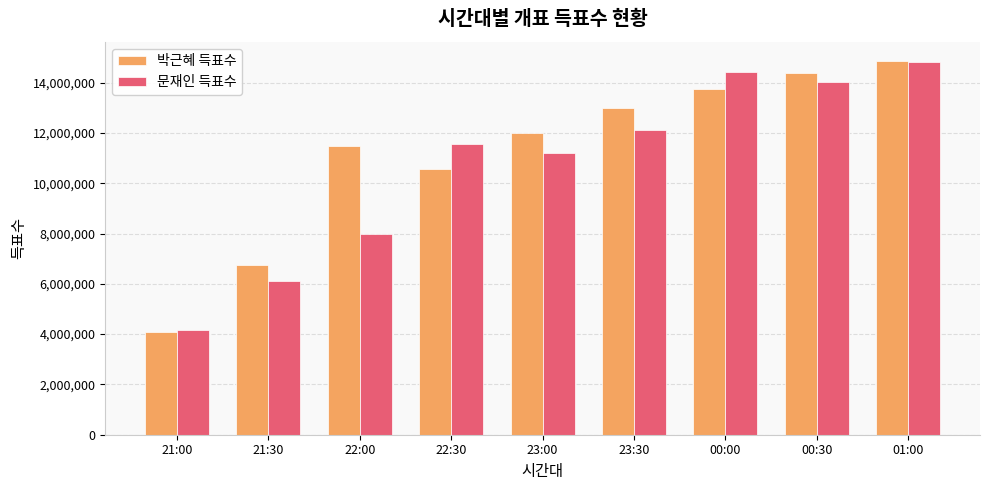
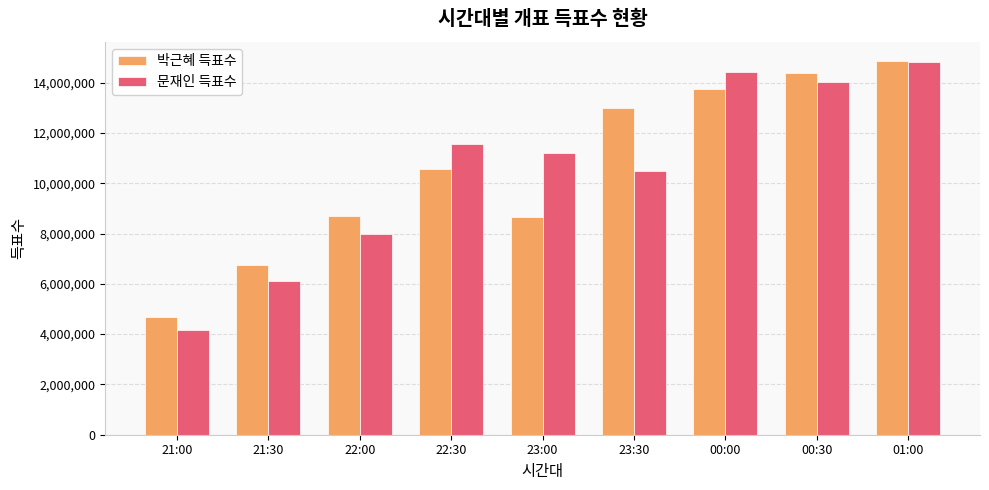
박근혜 득표수, 21:00: 4,100,000 -> 4,700,000
박근혜 득표수, 22:00: 11,500,000 -> 8,700,000
박근혜 득표수, 23:00: 12,000,000 -> 8,700,000
문재인 득표수, 23:30: 12,100,000 -> 10,500,000
